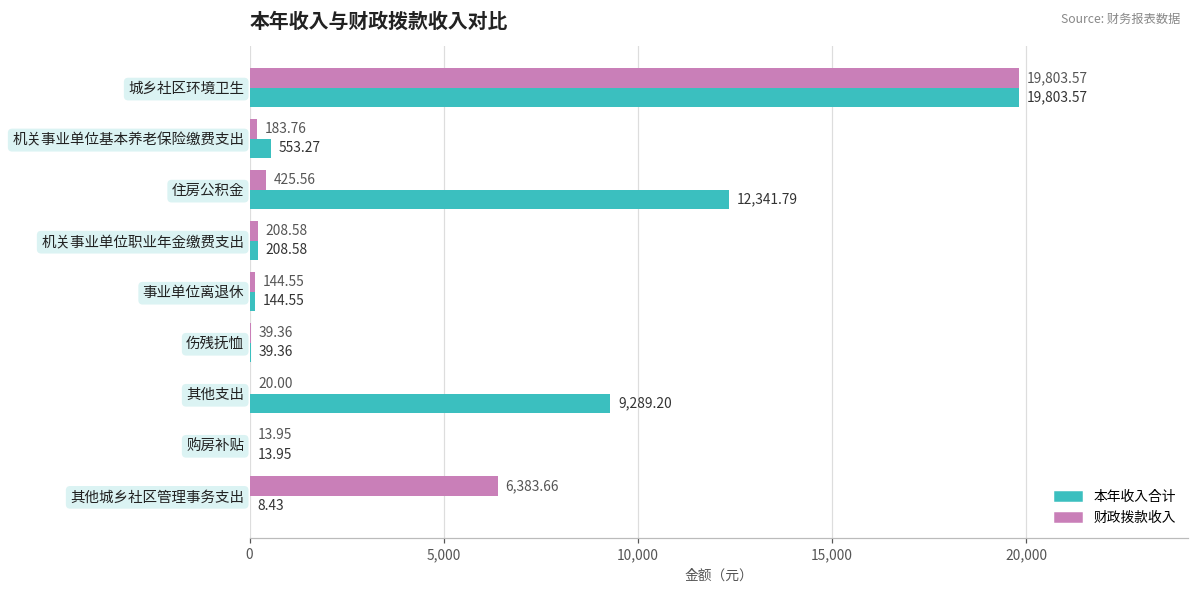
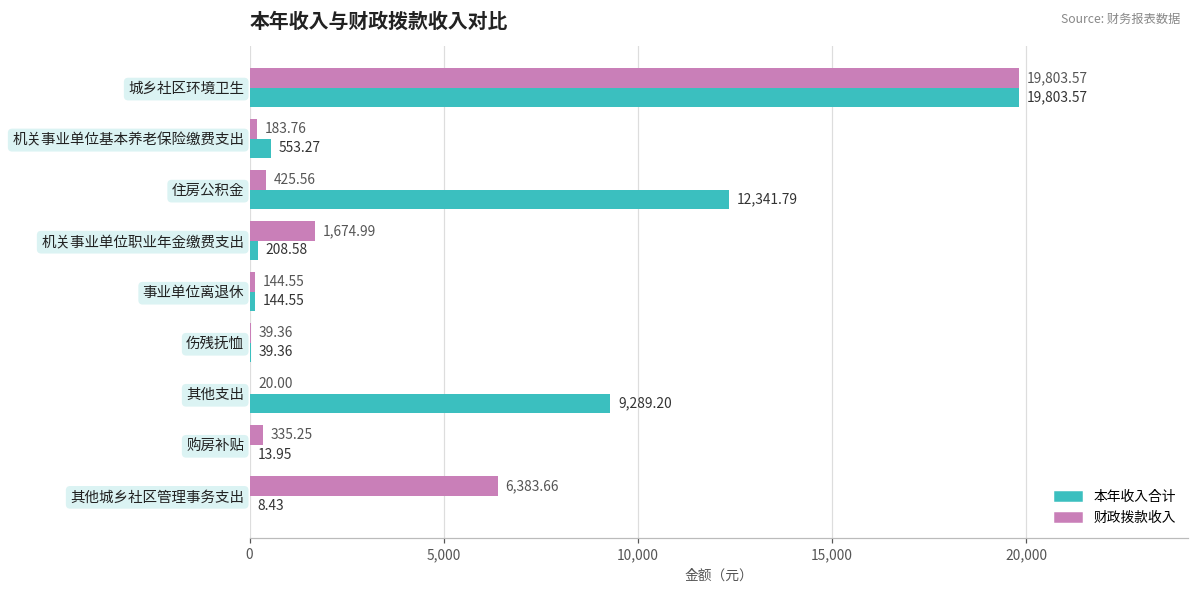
财政拨款收入, 机关事业单位职业年金缴费支出: 208.58 -> 1,674.99
财政拨款收入, 购房补贴: 13.95 -> 335.25
